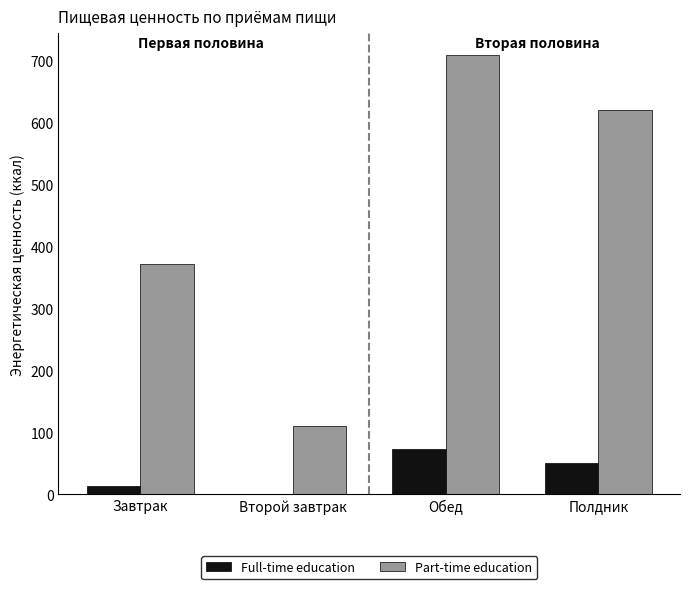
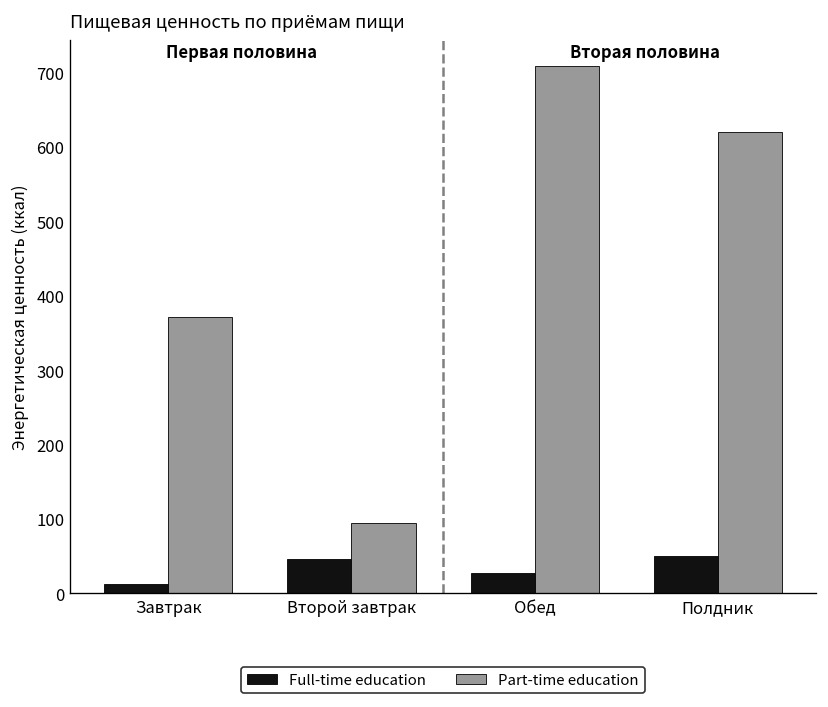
Full-time education, Второй завтрак: 0 -> 50
Part-time education, Второй завтрак: 110 -> 100
Full-time education, Обед: 70 -> 30
